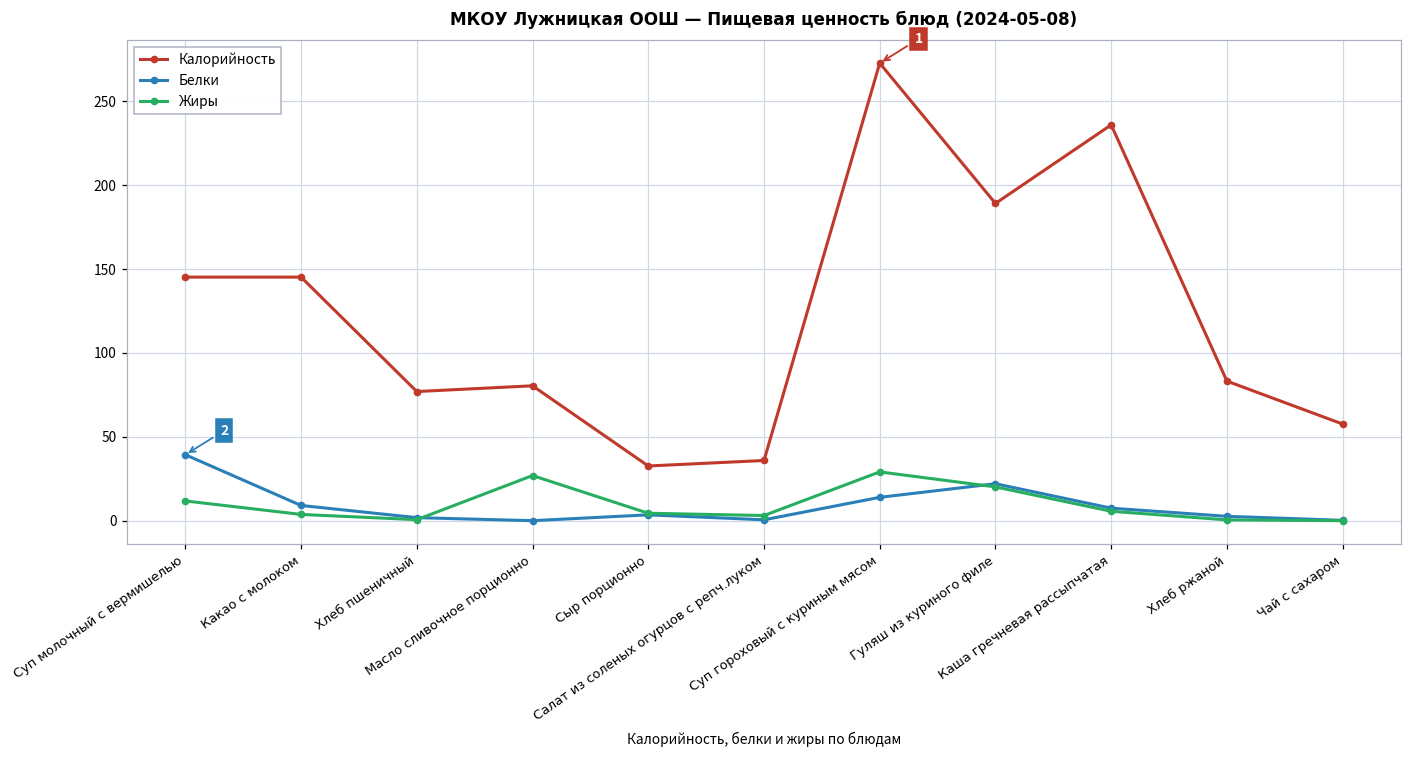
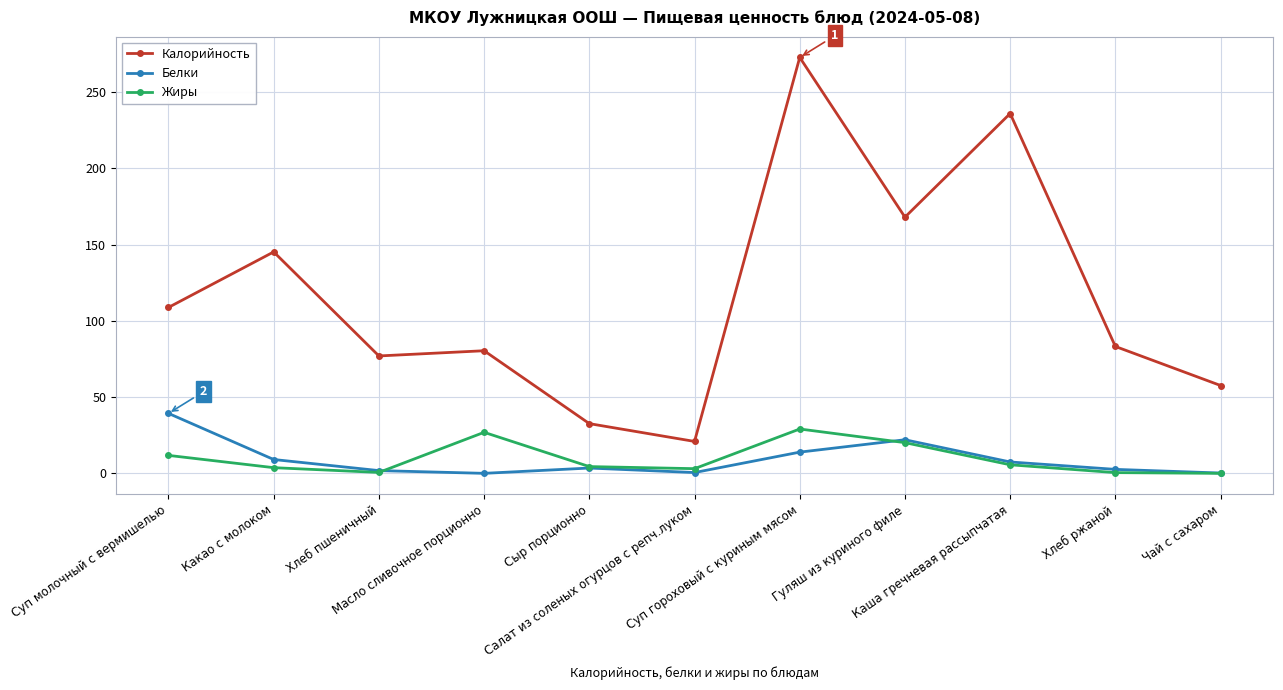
Калорийность, Суп молочный с вермишелью: 145 -> 109
Калорийность, Салат из соленых огурцов с репч.луком: 36 -> 21
Калорийность, Гуляш из куриного филе: 189 -> 168
